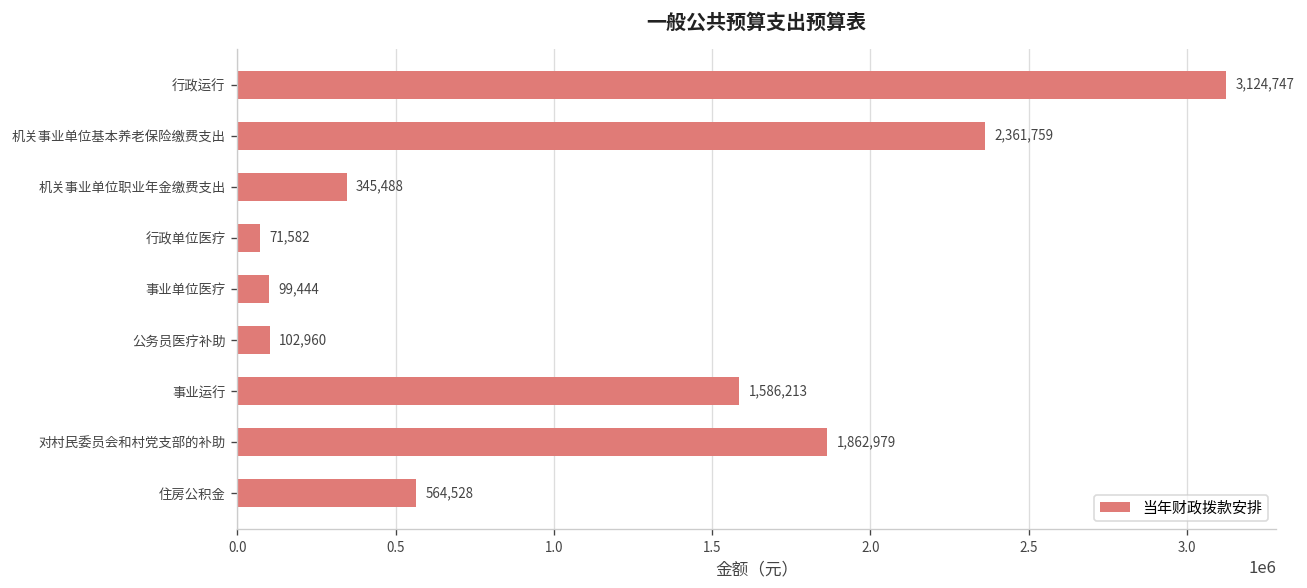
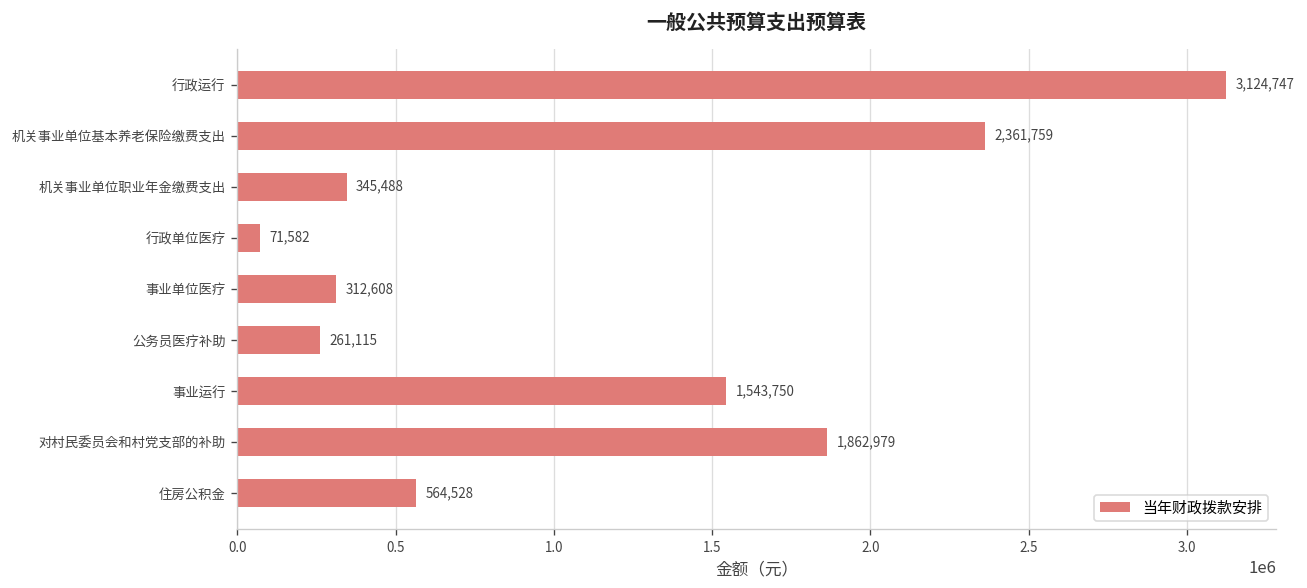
事业单位医疗: 99,444 -> 312,608
公务员医疗补助: 102,960 -> 261,115
事业运行: 1,586,213 -> 1,543,750
